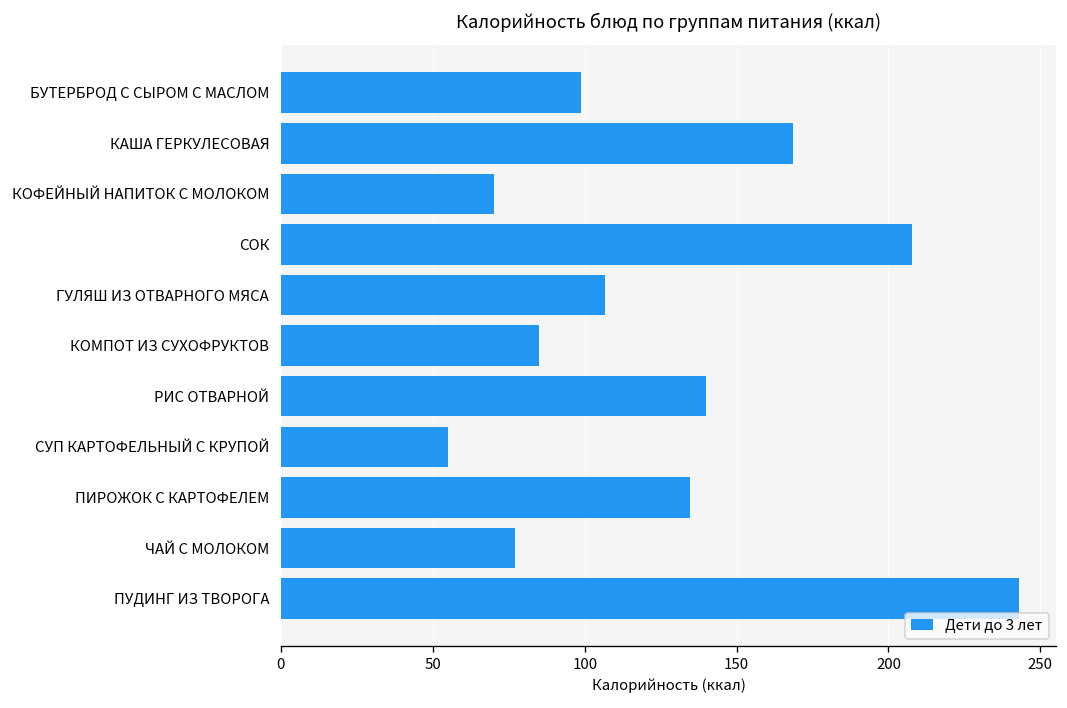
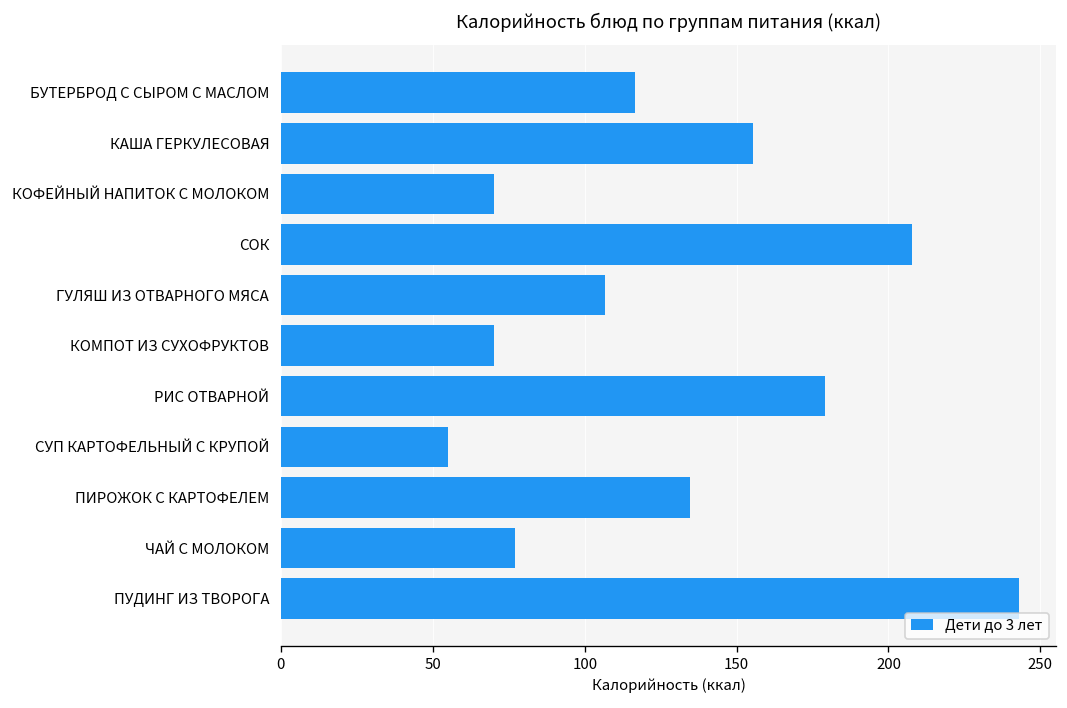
БУТЕРБРОД С СЫРОМ С МАСЛОМ: 99 -> 117
КАША ГЕРКУЛЕСОВАЯ: 169 -> 156
КОМПОТ ИЗ СУХОФРУКТОВ: 85 -> 70
РИС ОТВАРНОЙ: 140 -> 179
